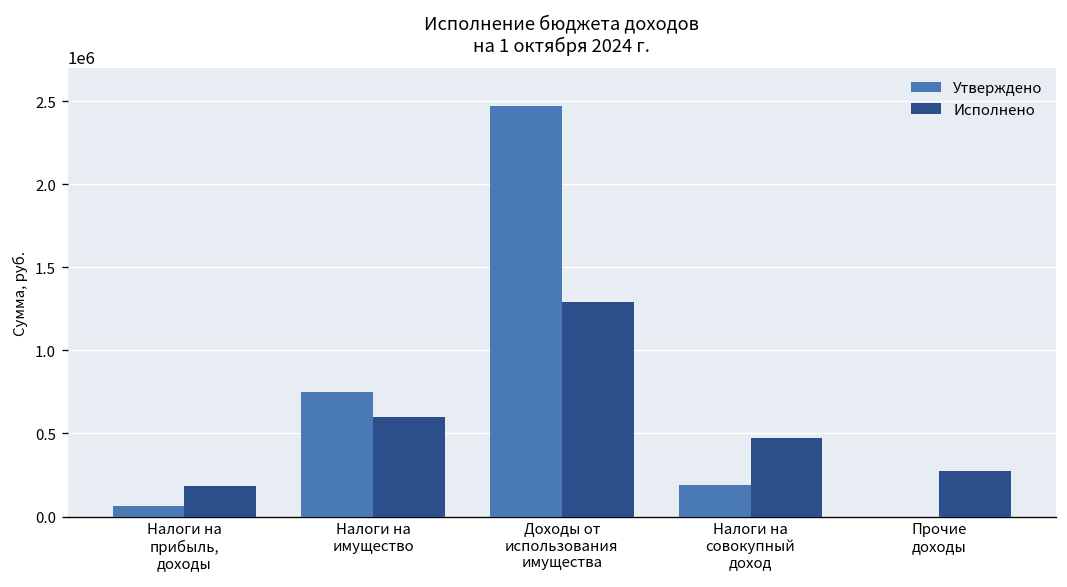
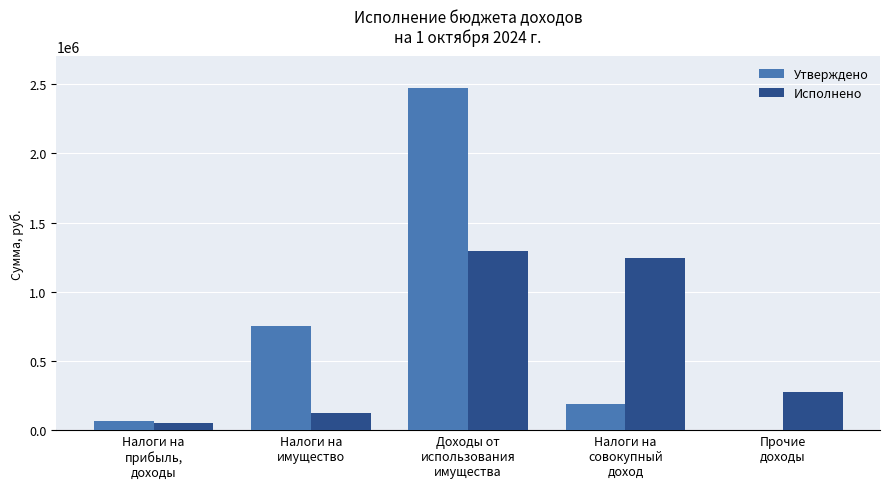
Исполнено, Налоги на прибыль, доходы: 180000 -> 50000
Исполнено, Налоги на имущество: 600000 -> 130000
Исполнено, Налоги на совокупный доход: 470000 -> 1240000
